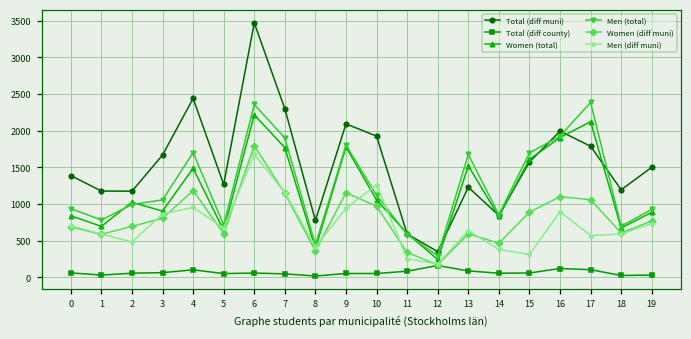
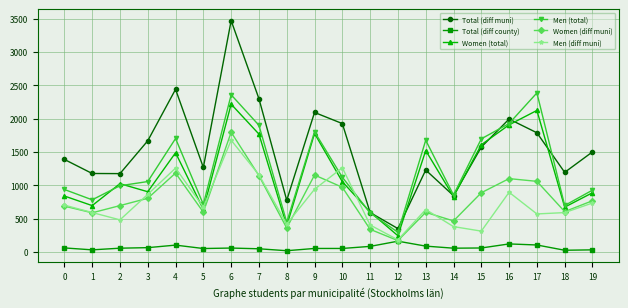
Men (diff muni), 4: 1000 -> 1300
Men (diff muni), 11: 300 -> 400
